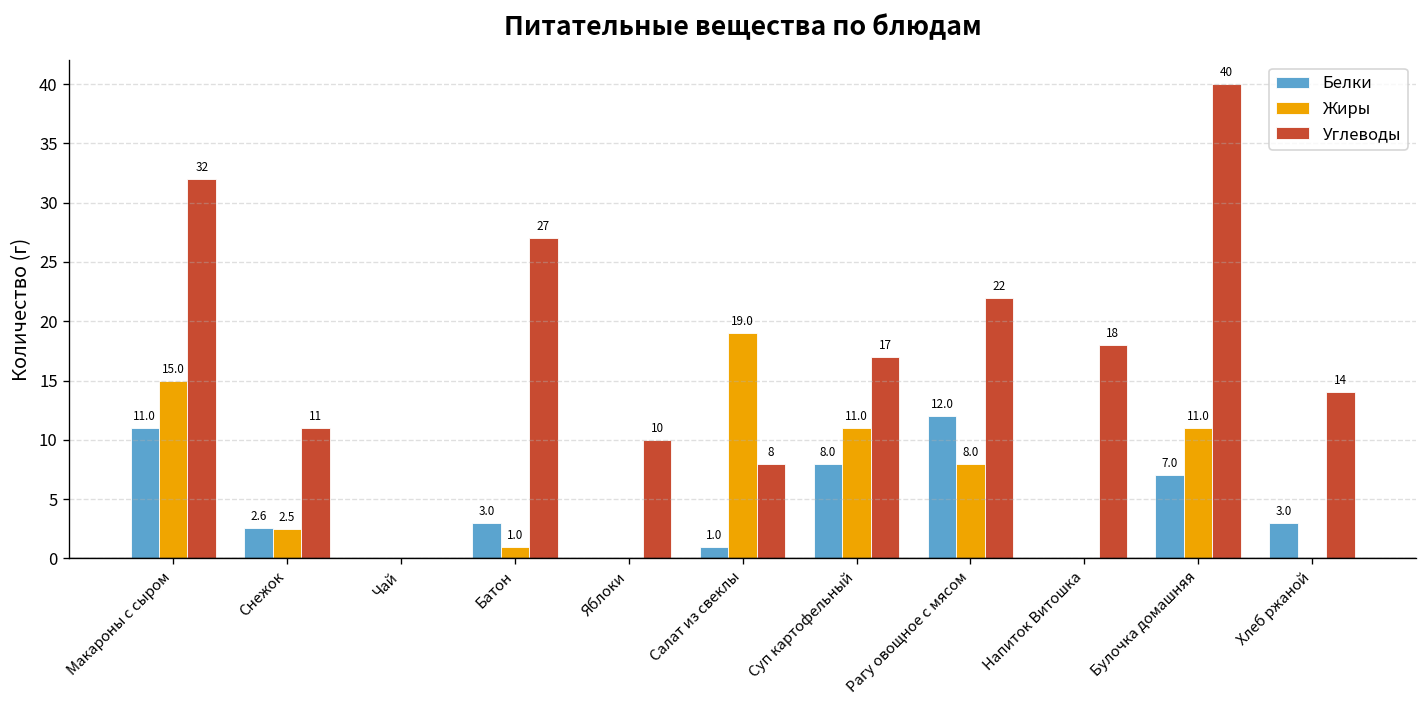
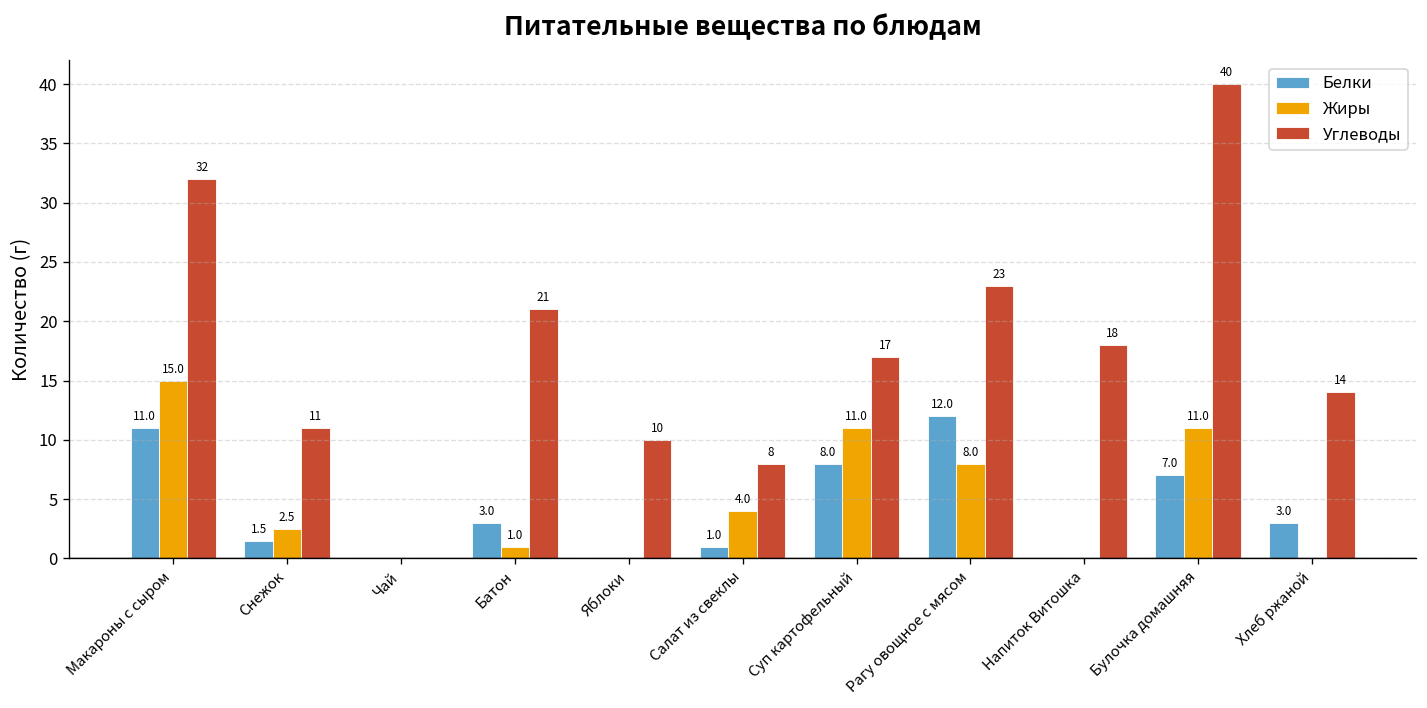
Белки, Снежок: 2.6 -> 1.5
Углеводы, Батон: 27 -> 21
Жиры, Салат из свеклы: 19.0 -> 4.0
Углеводы, Рагу овощное с мясом: 22 -> 23
